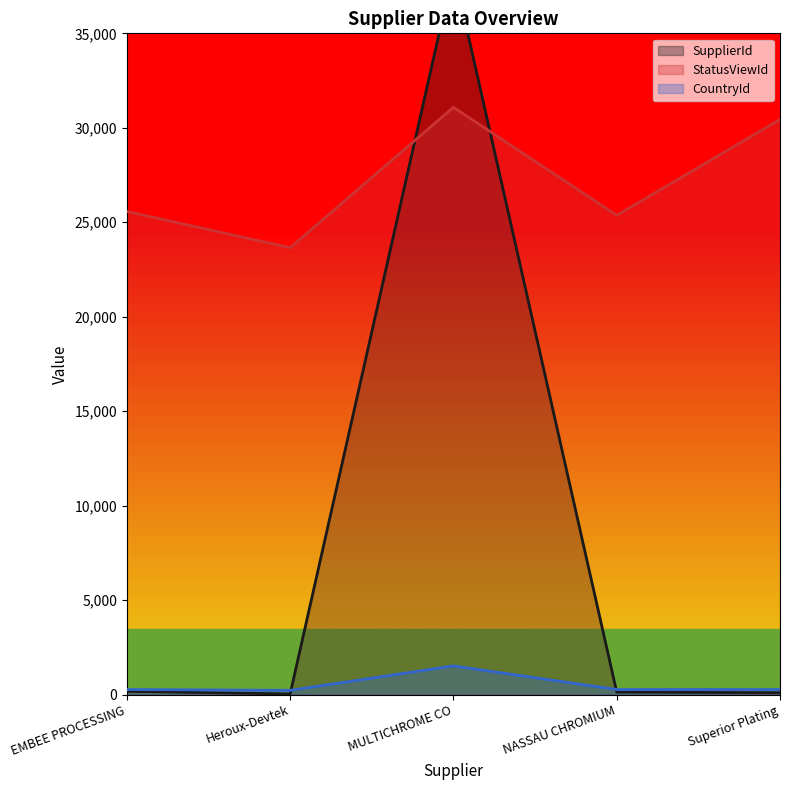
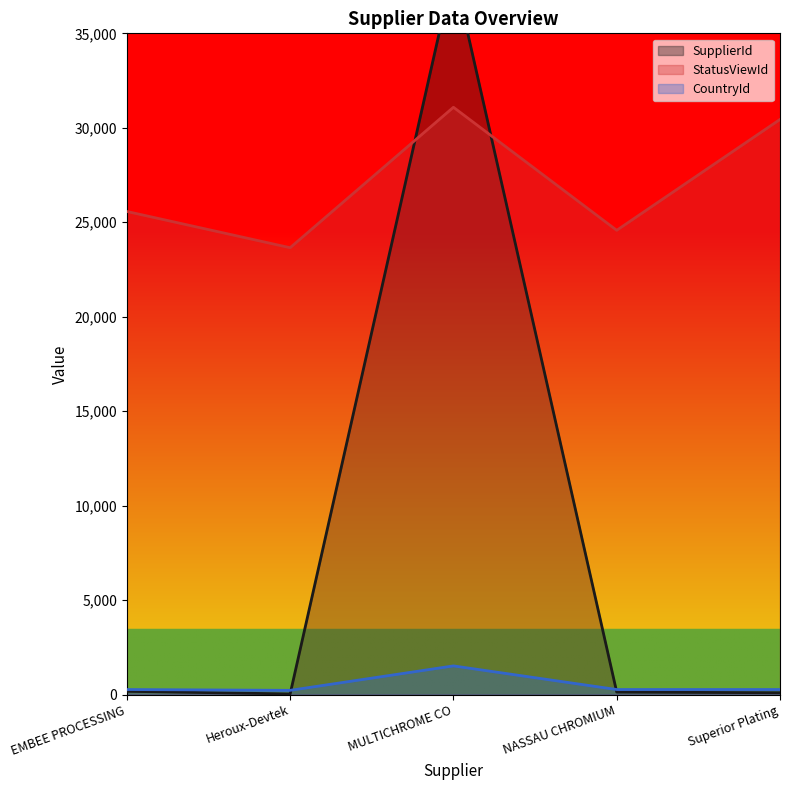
StatusViewId, NASSAU CHROMIUM: 25,400 -> 24,600
